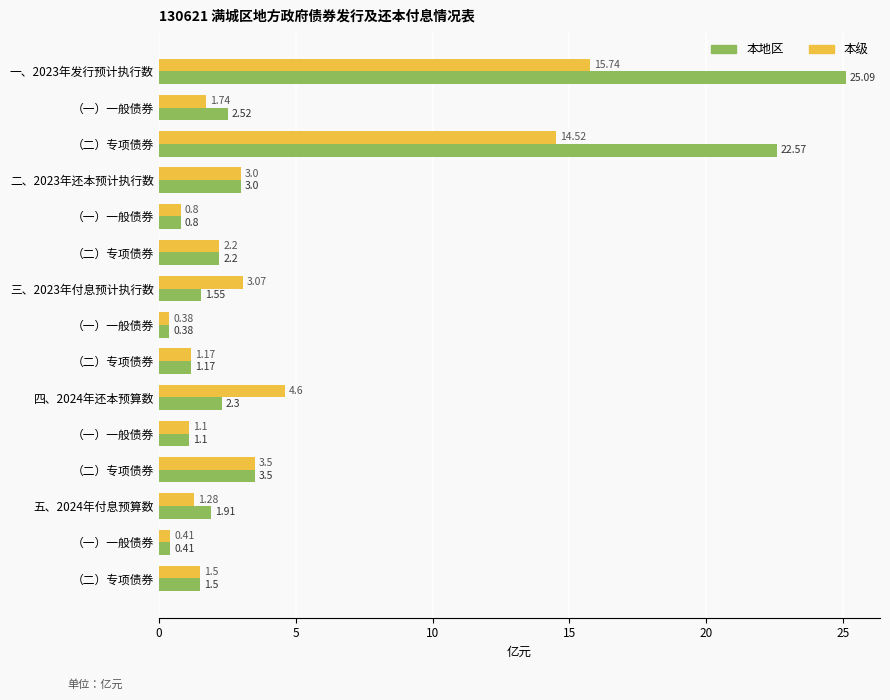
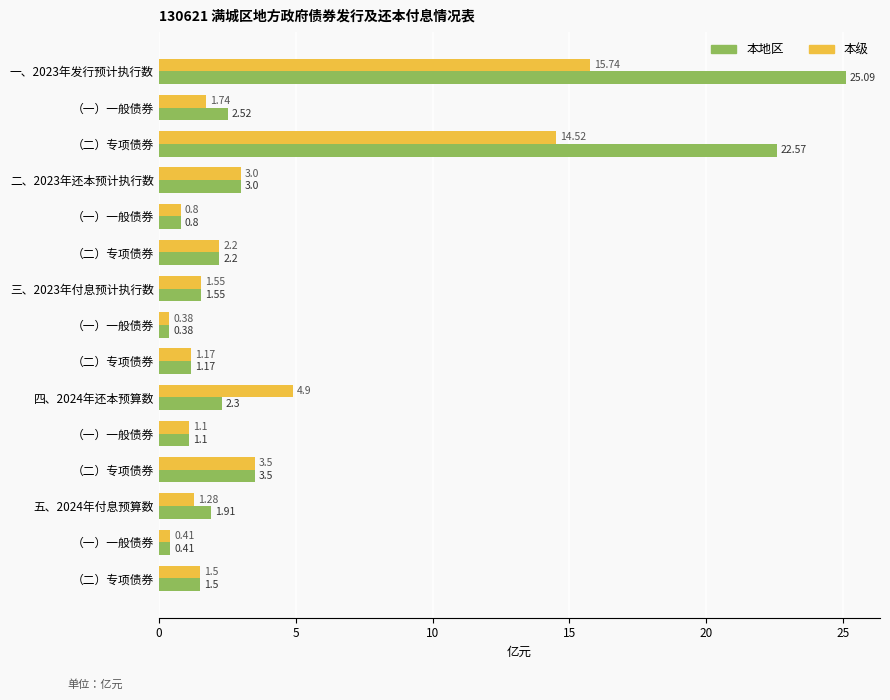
本级, 三、2023年付息预计执行数: 3.07 -> 1.55
本级, 四、2024年还本预算数: 4.6 -> 4.9
